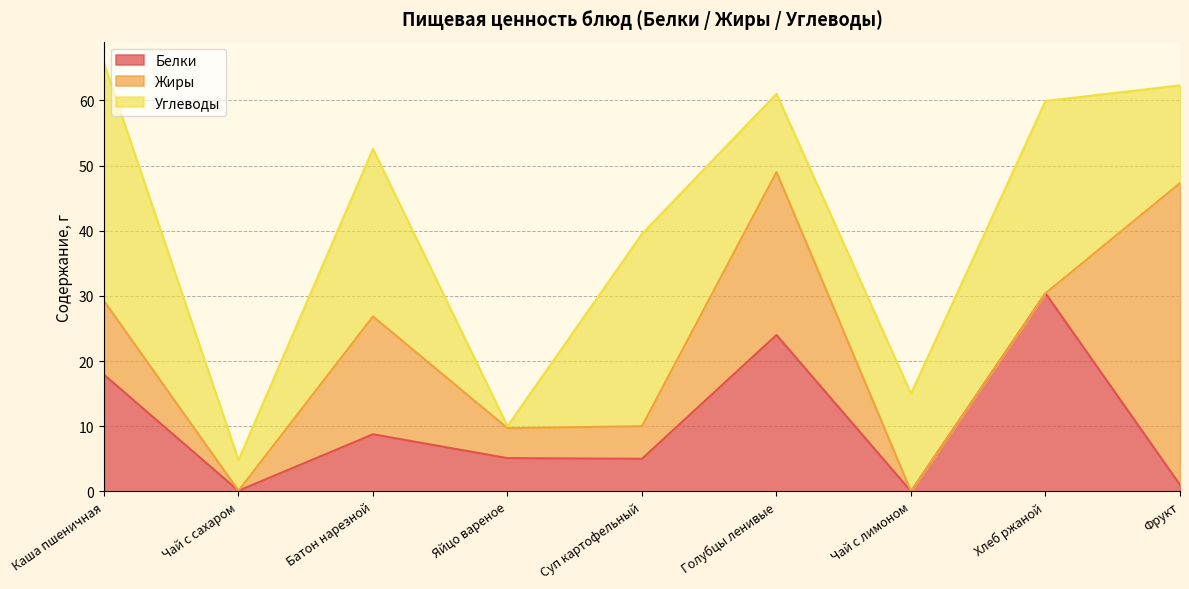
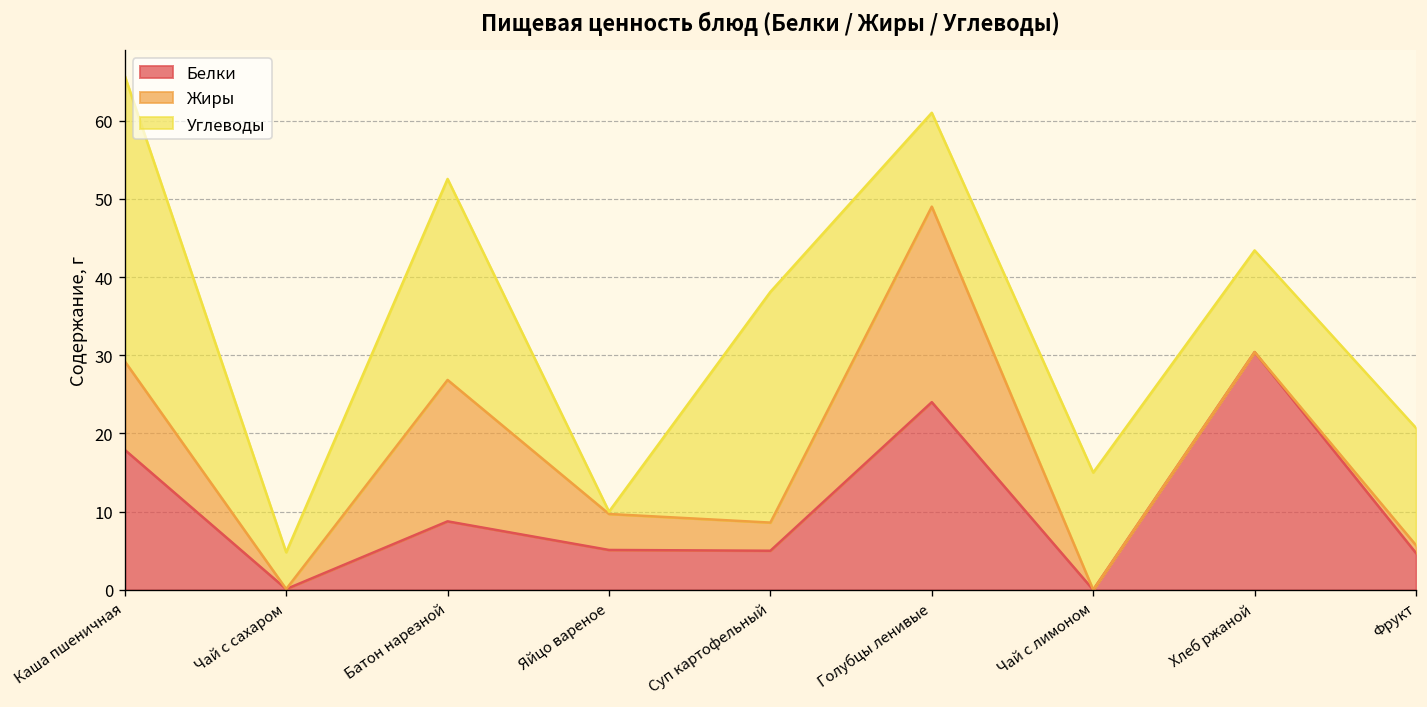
Жиры, Суп картофельный: 5 -> 4
Углеводы, Хлеб ржаной: 30 -> 13
Белки, Фрукт: 1 -> 5
Жиры, Фрукт: 46 -> 1
